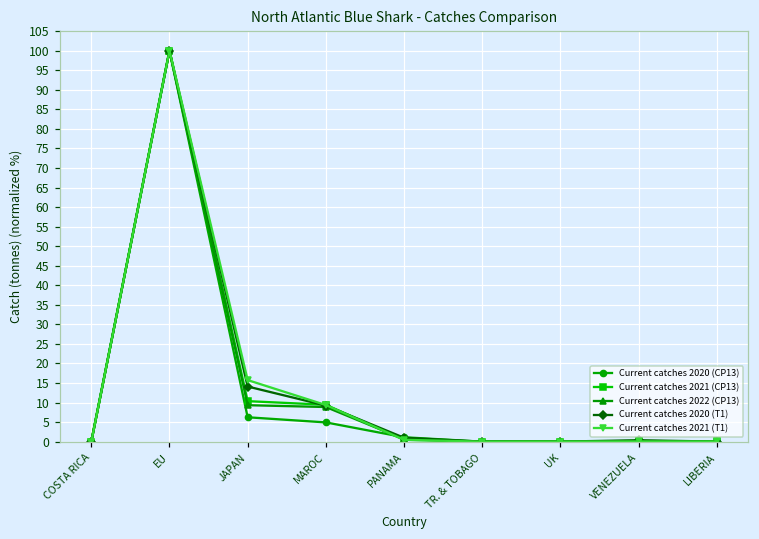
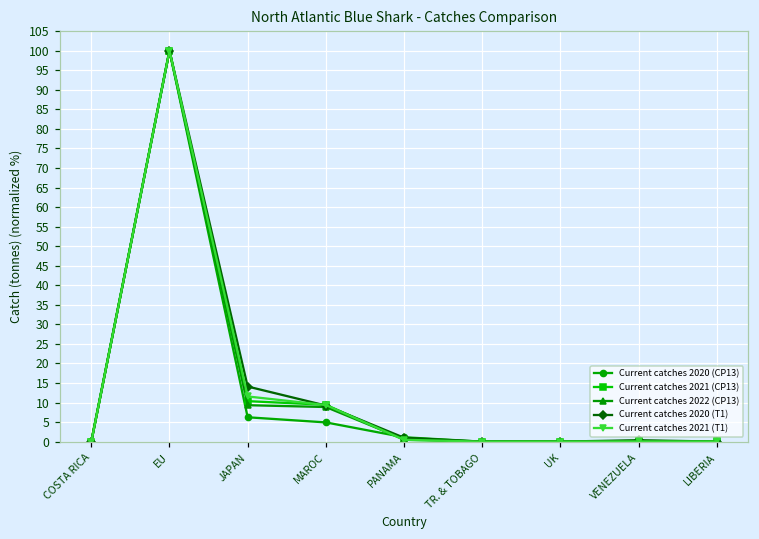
Current catches 2021 (T1), JAPAN: 16 -> 12
